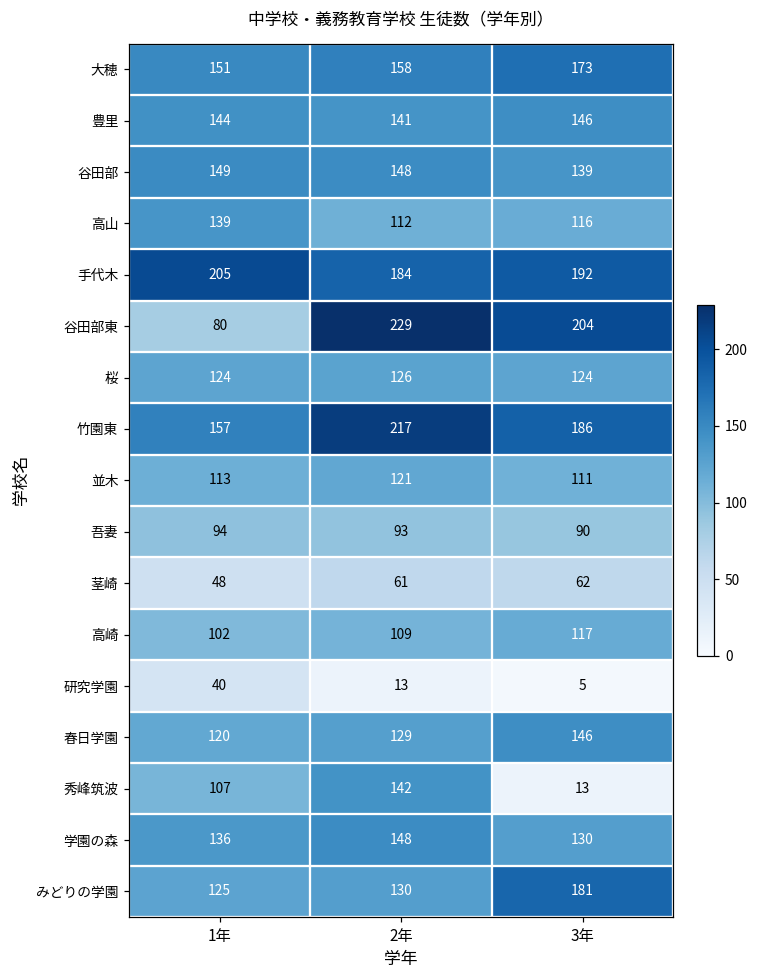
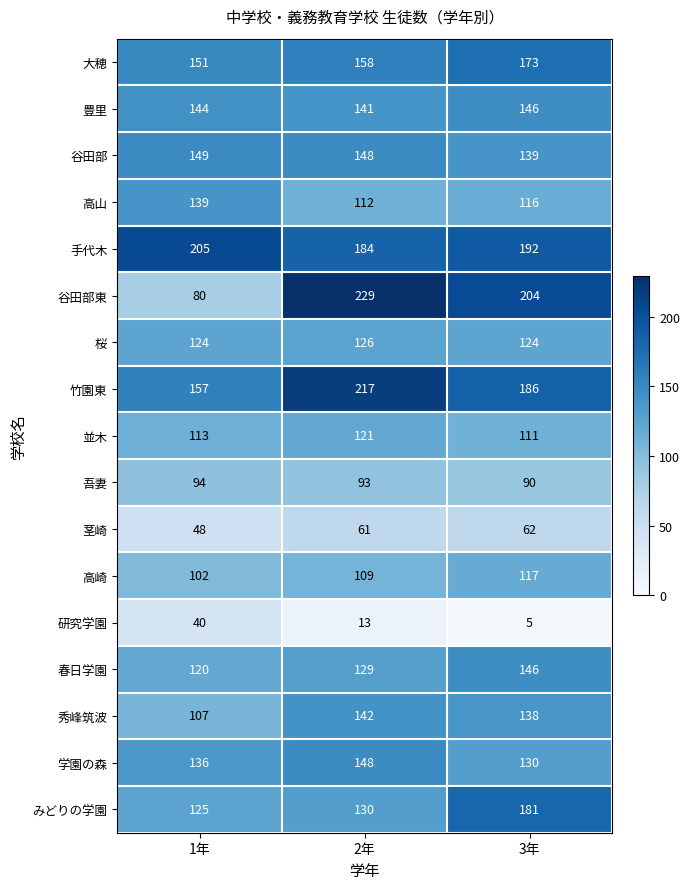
秀峰筑波, 3年: 13 -> 138
